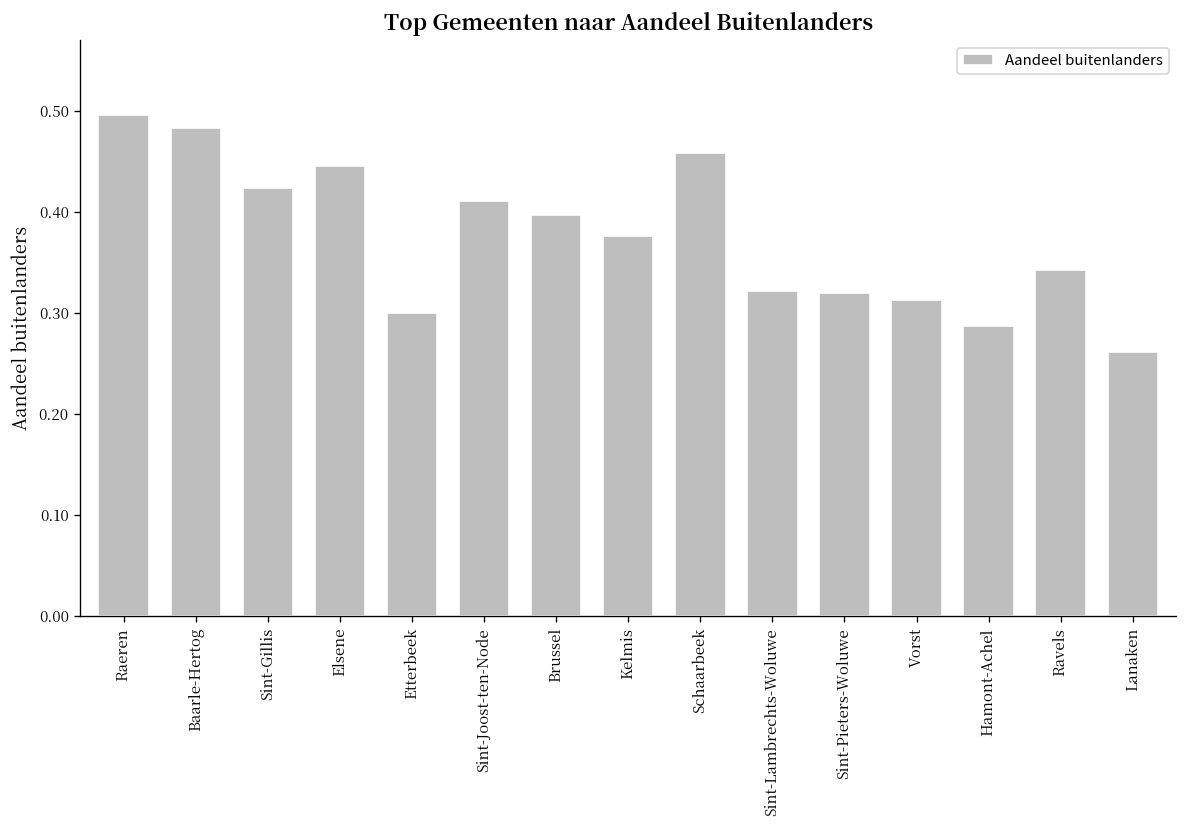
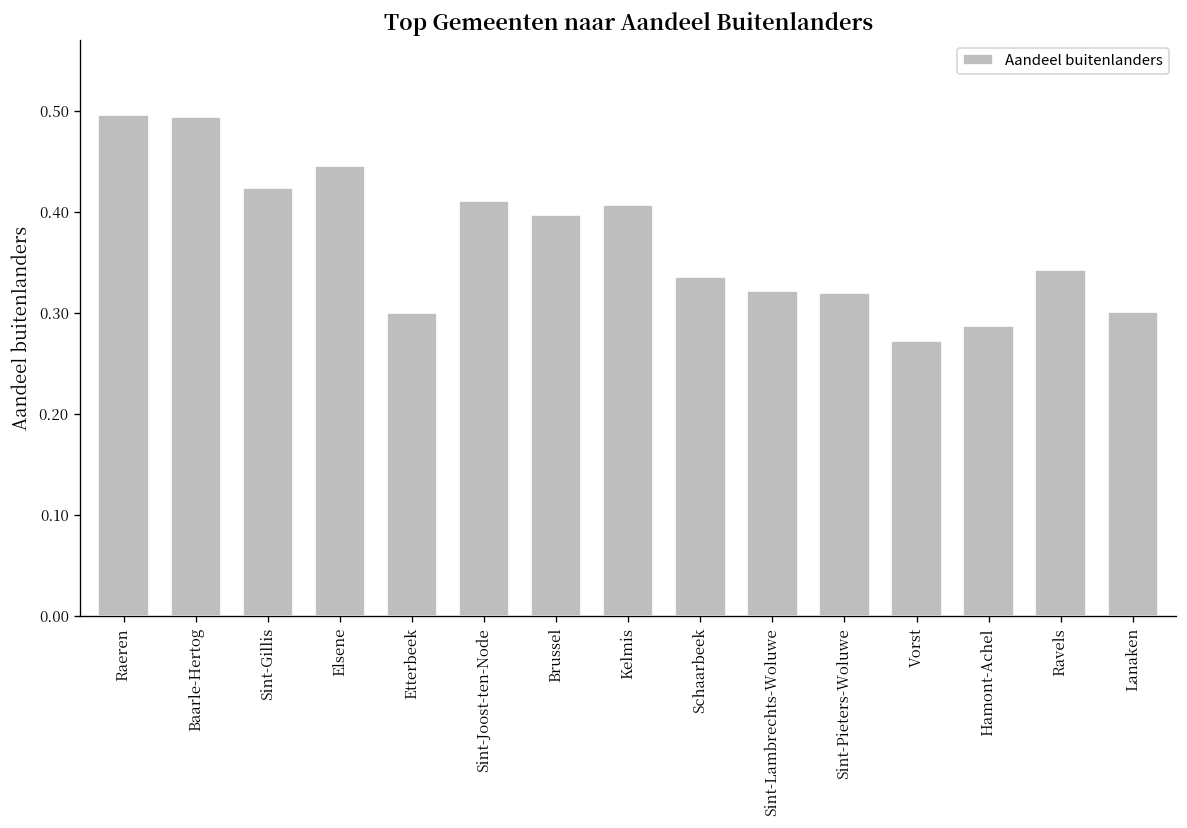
Baarle-Hertog: 0.48 -> 0.49
Kelmis: 0.38 -> 0.41
Schaarbeek: 0.46 -> 0.34
Vorst: 0.31 -> 0.27
Lanaken: 0.26 -> 0.30
